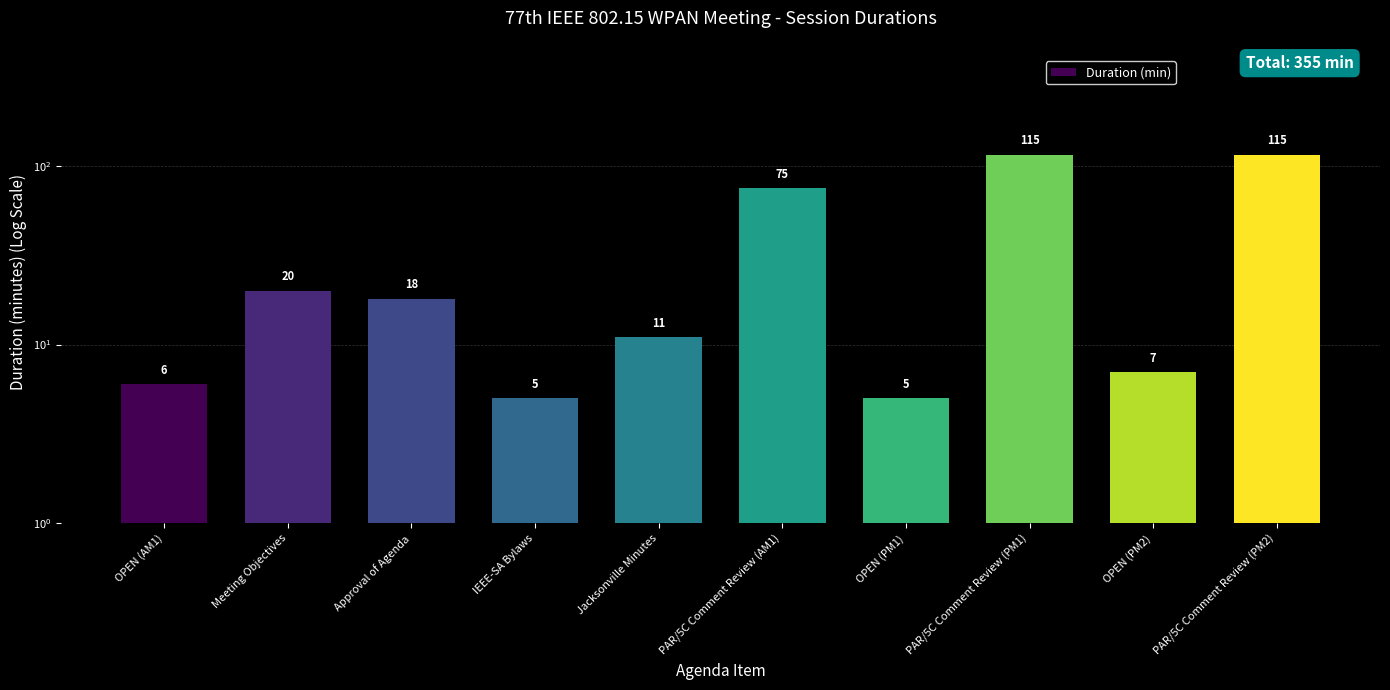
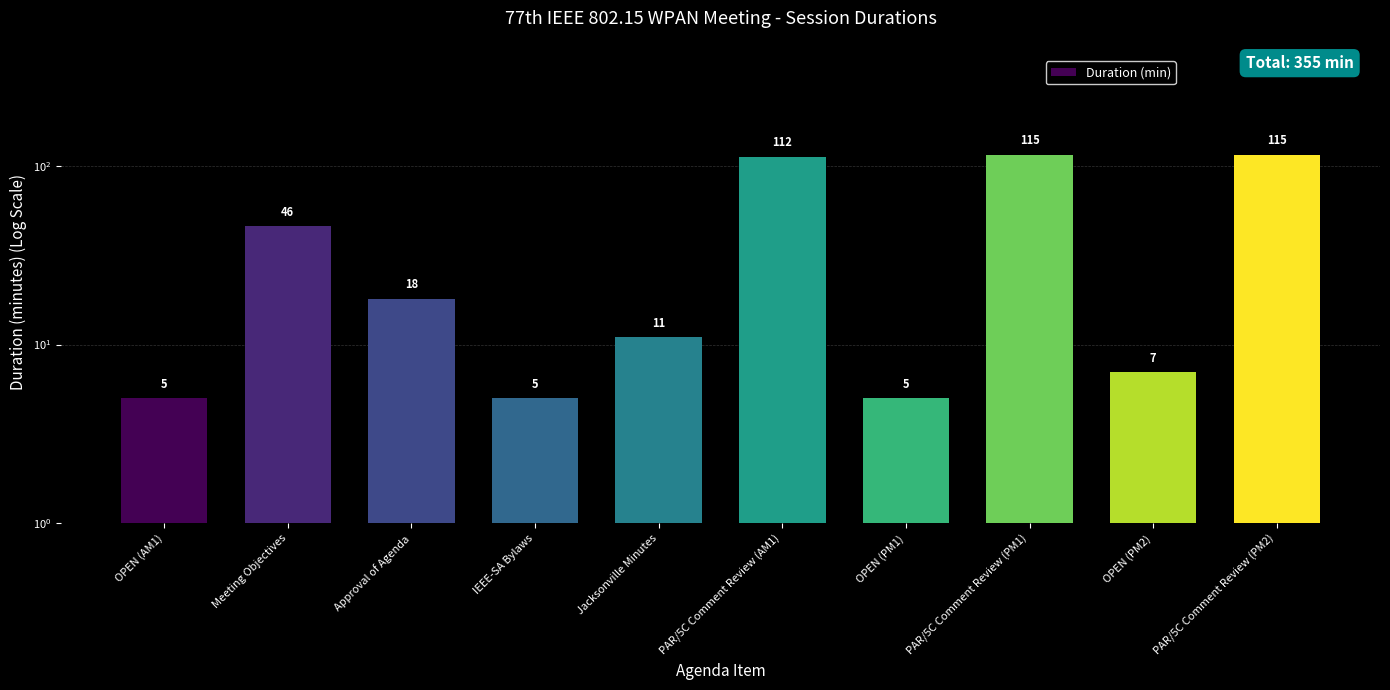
OPEN (AM1): 6 -> 5
Meeting Objectives: 20 -> 46
PAR/5C Comment Review (AM1): 75 -> 112
